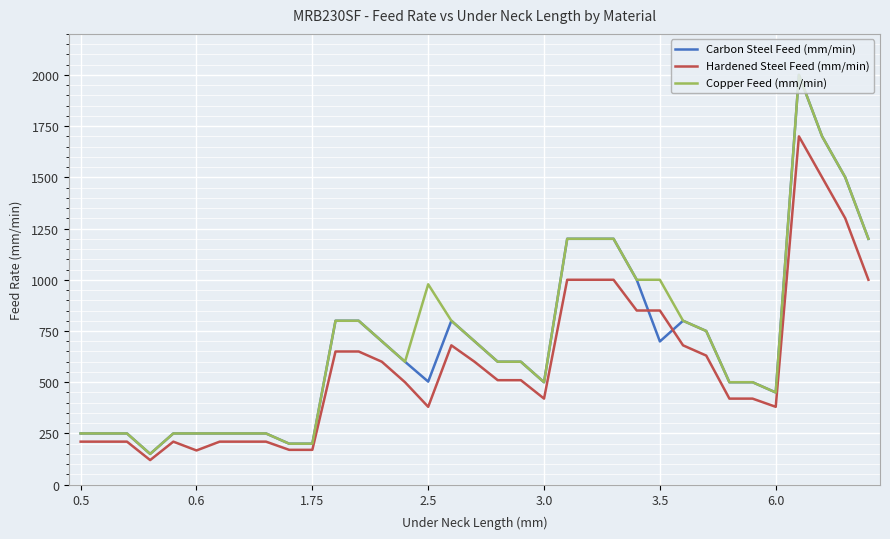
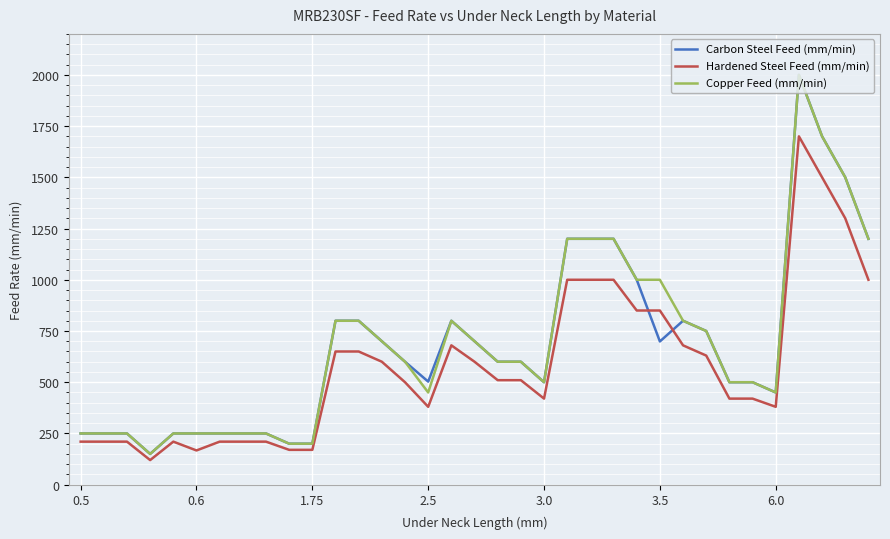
Copper Feed (mm/min), 2.5: 980 -> 450
